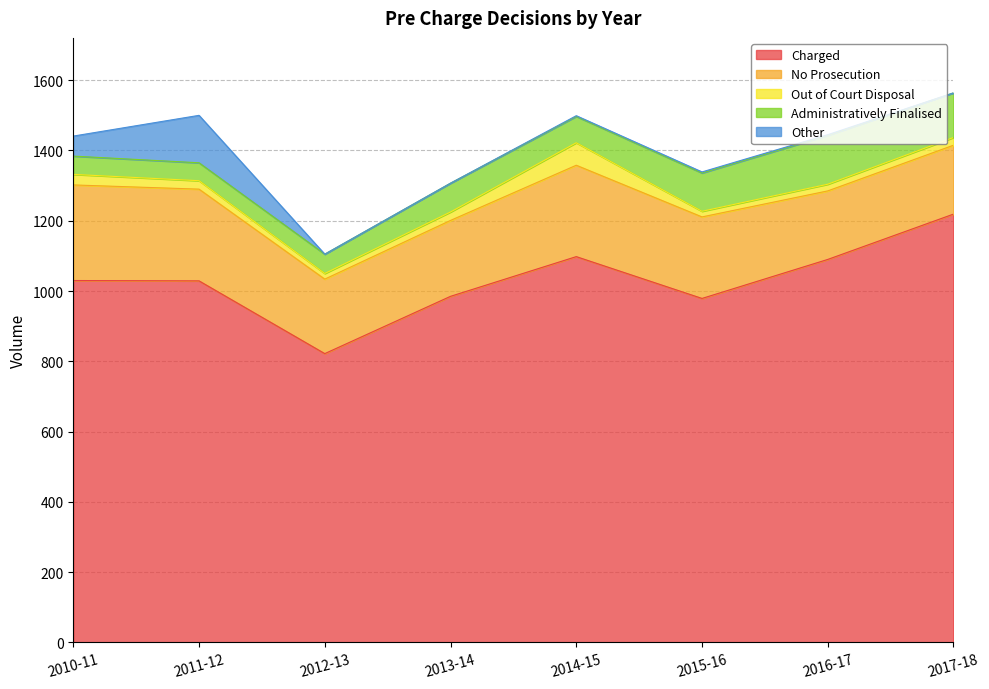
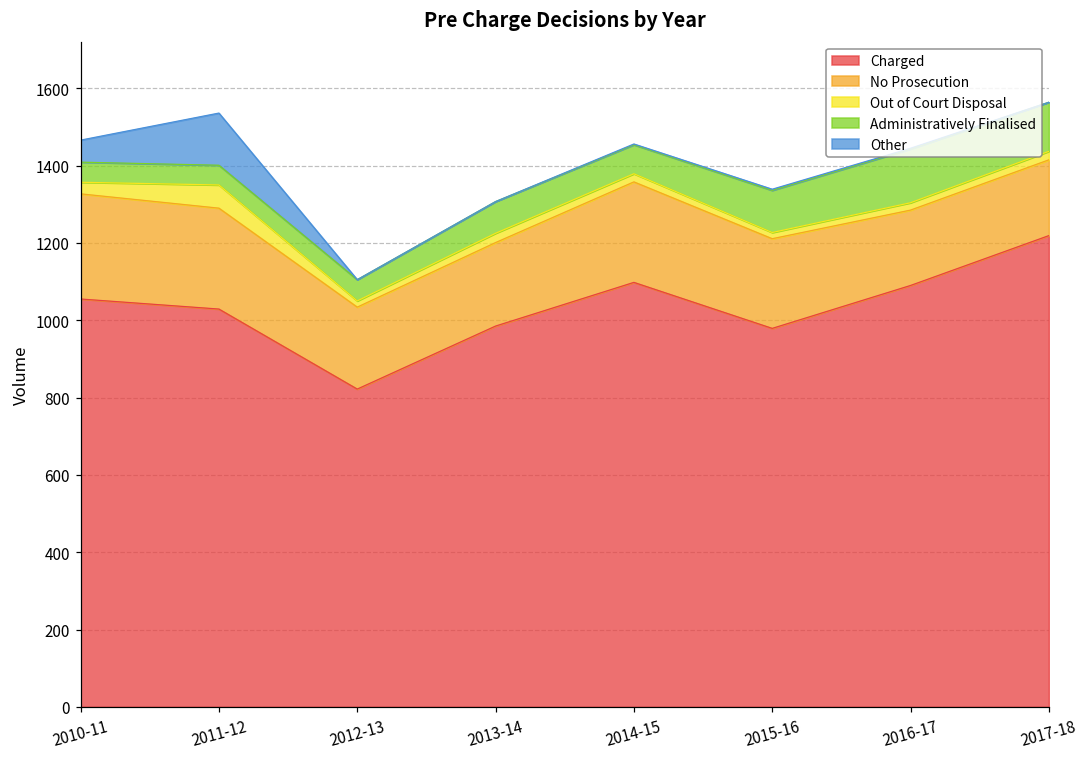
Charged, 2010-11: 1030 -> 1060
Out of Court Disposal, 2011-12: 20 -> 60
Out of Court Disposal, 2014-15: 60 -> 20
